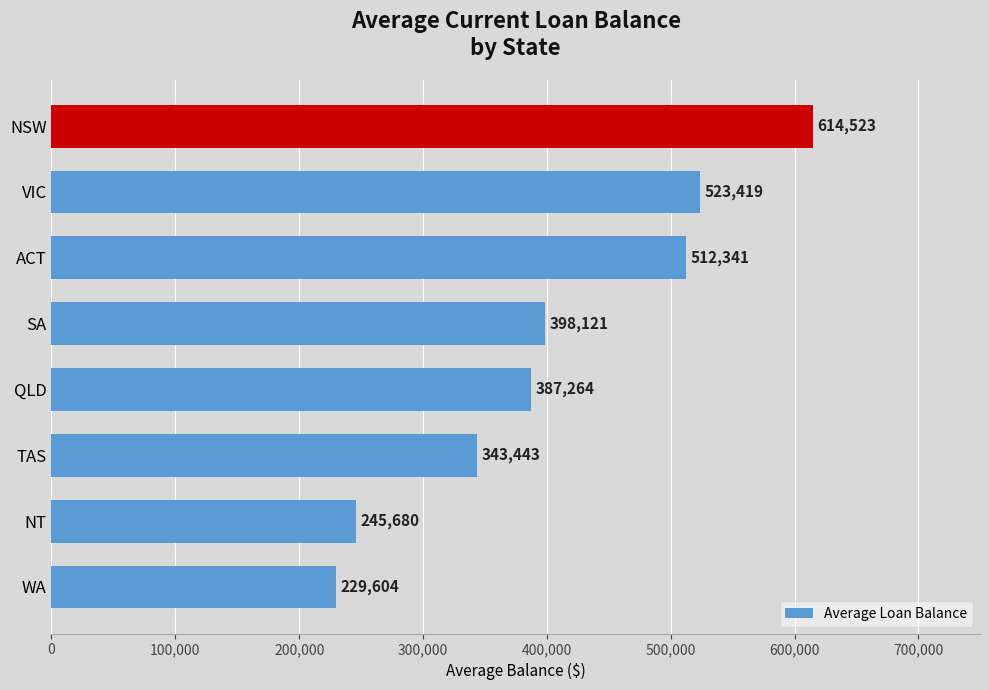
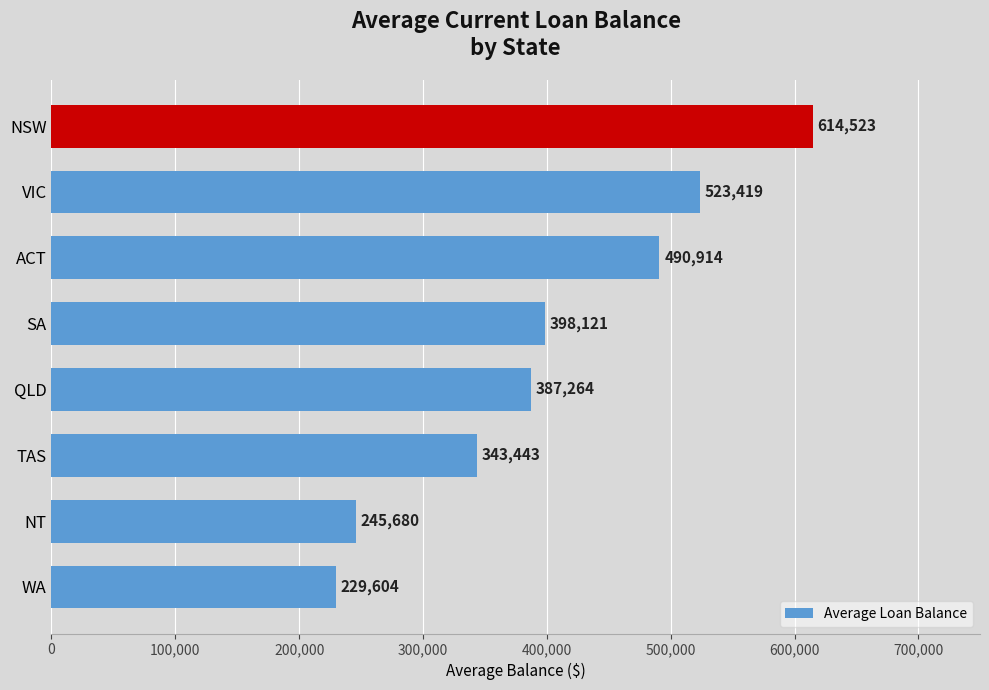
ACT: 512,341 -> 490,914
